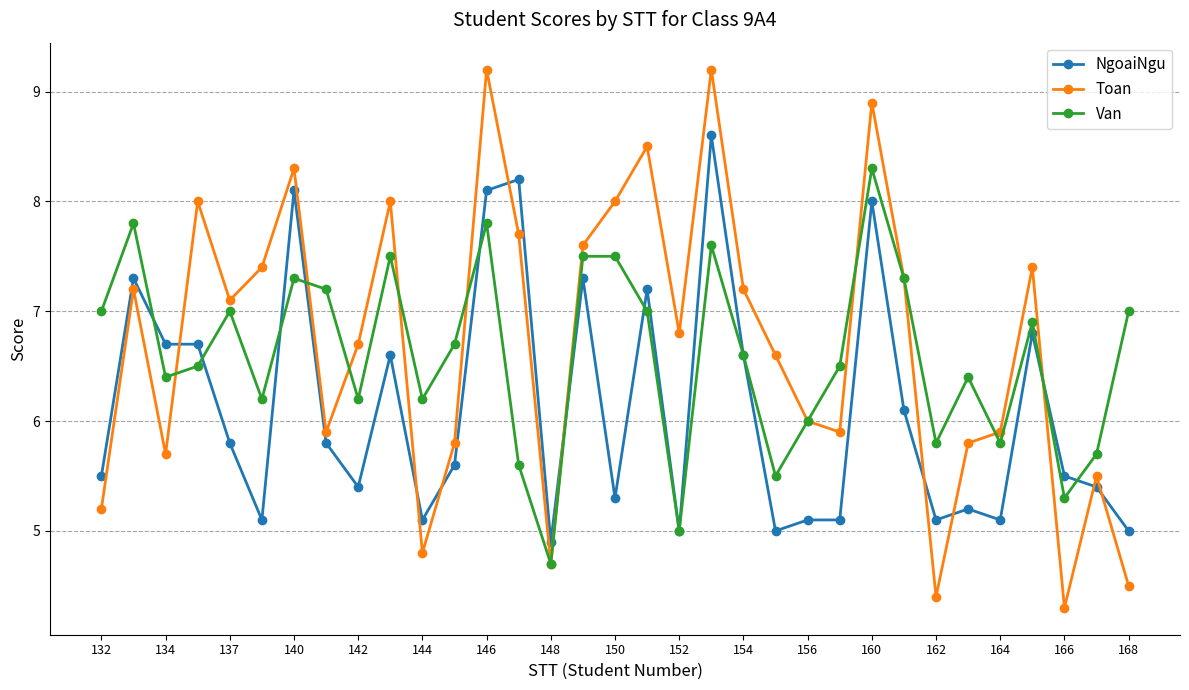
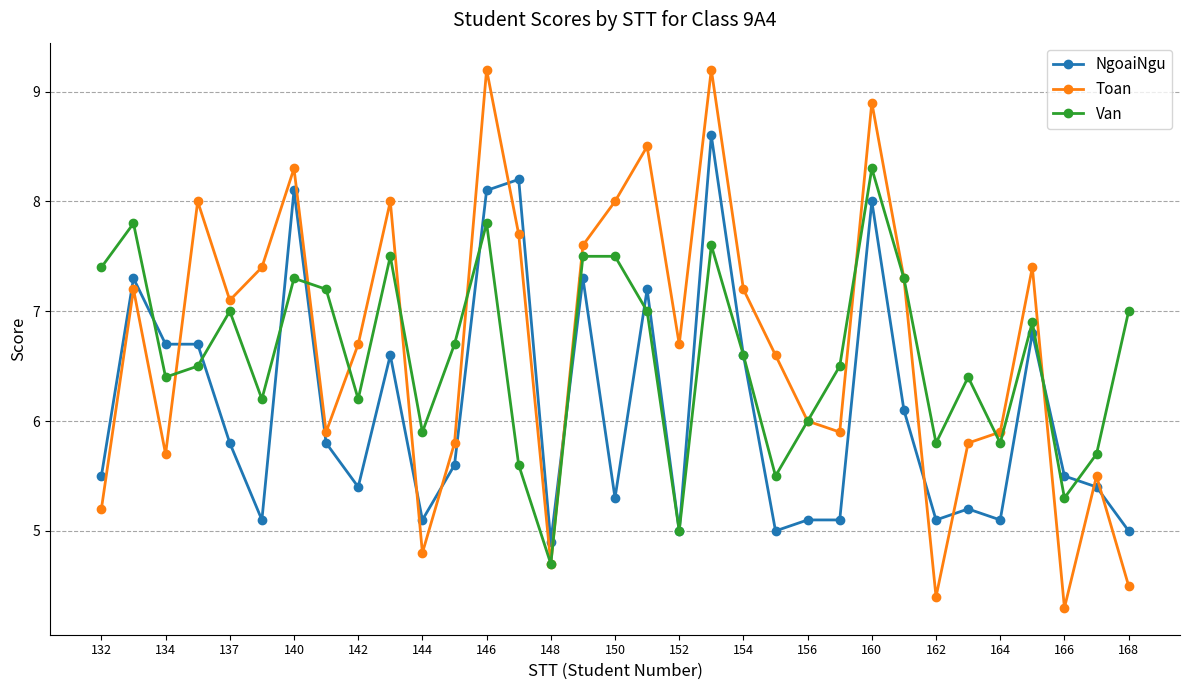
Van, 132: 7.0 -> 7.4
Van, 144: 6.2 -> 5.9
Toan, 152: 6.8 -> 6.7
